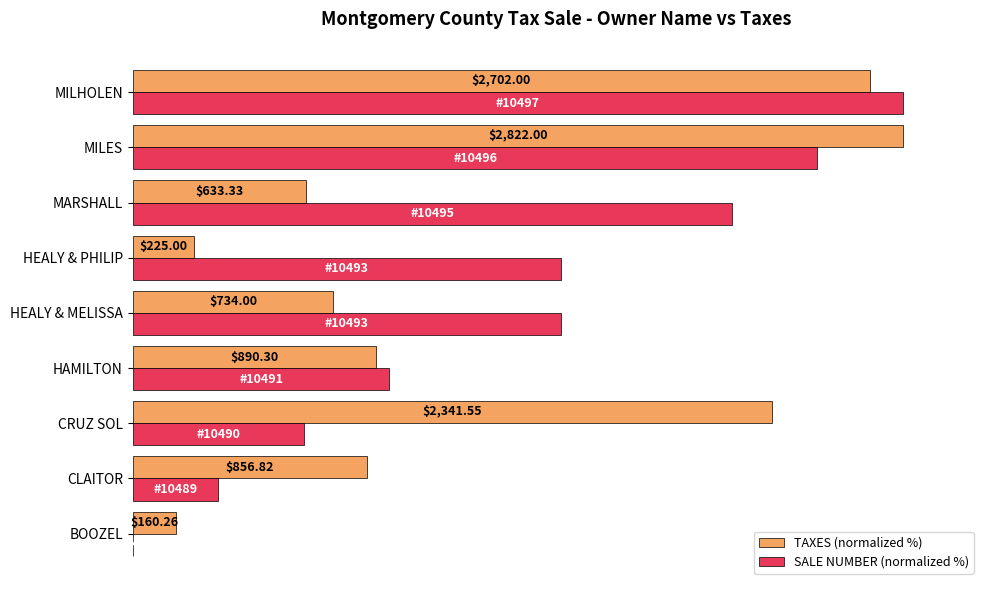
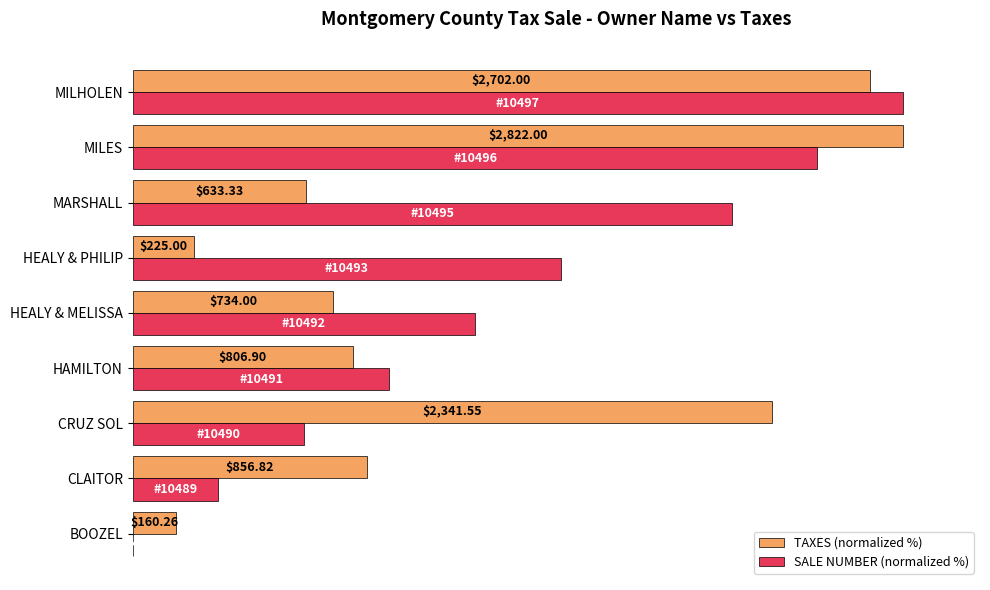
SALE NUMBER (normalized %), HEALY & MELISSA: 10493 -> 10492
TAXES (normalized %), HAMILTON: $890.30 -> $806.90
